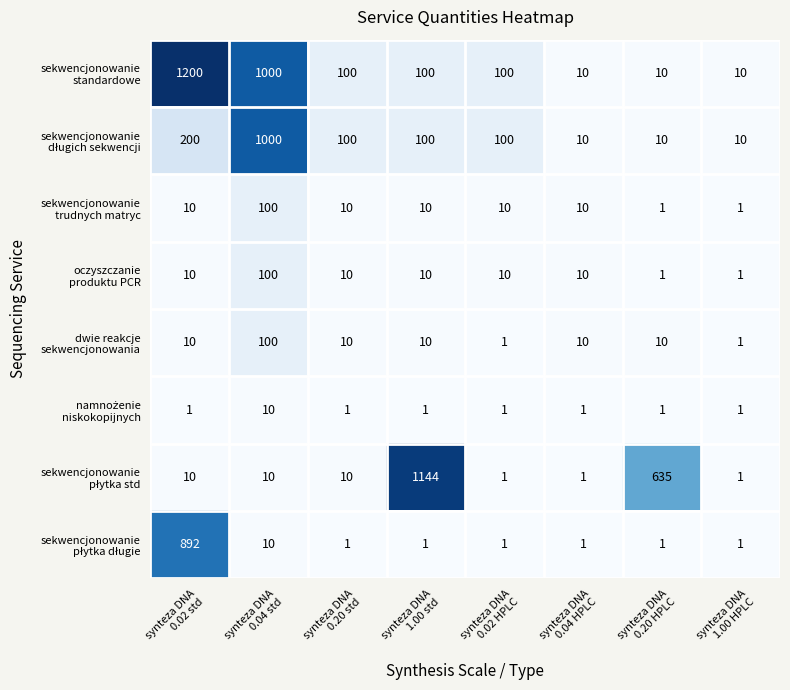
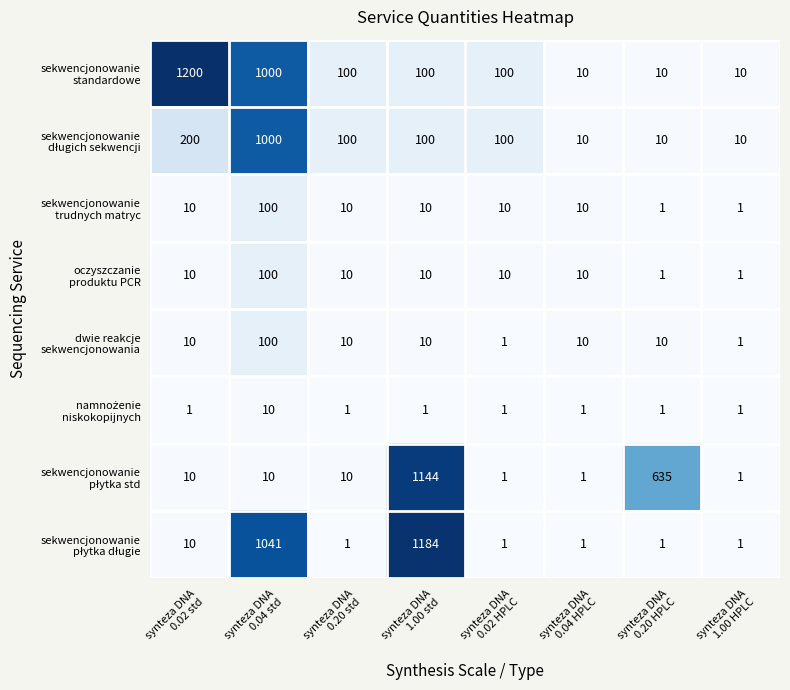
sekwencjonowanie płytka długie, synteza DNA 0.02 std: 892 -> 10
sekwencjonowanie płytka długie, synteza DNA 0.04 std: 10 -> 1041
sekwencjonowanie płytka długie, synteza DNA 1.00 std: 1 -> 1184
